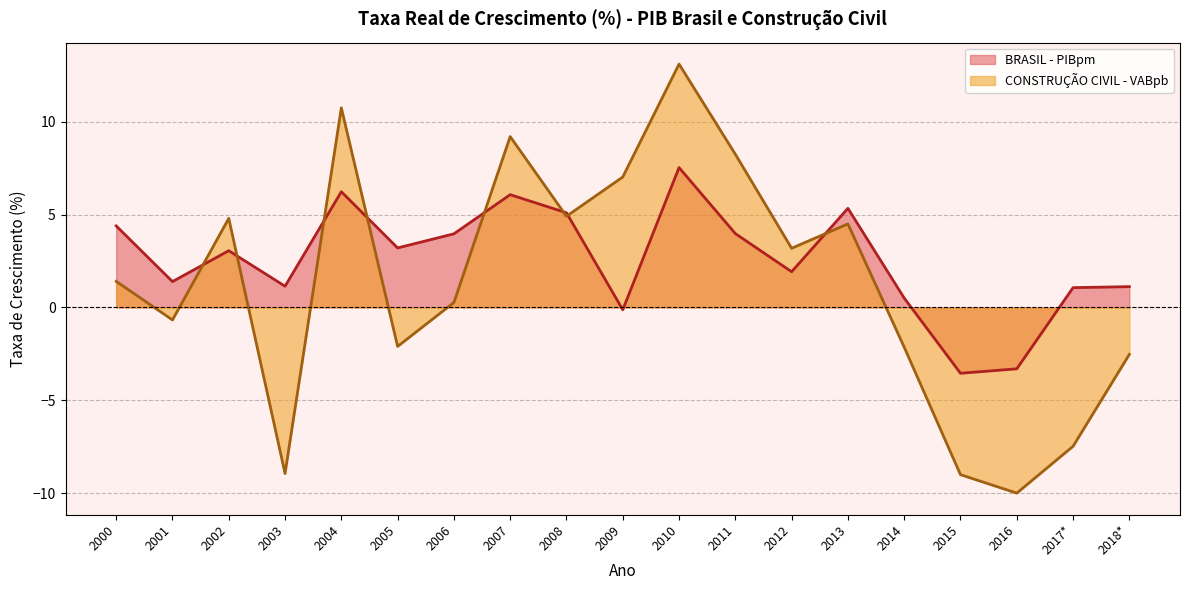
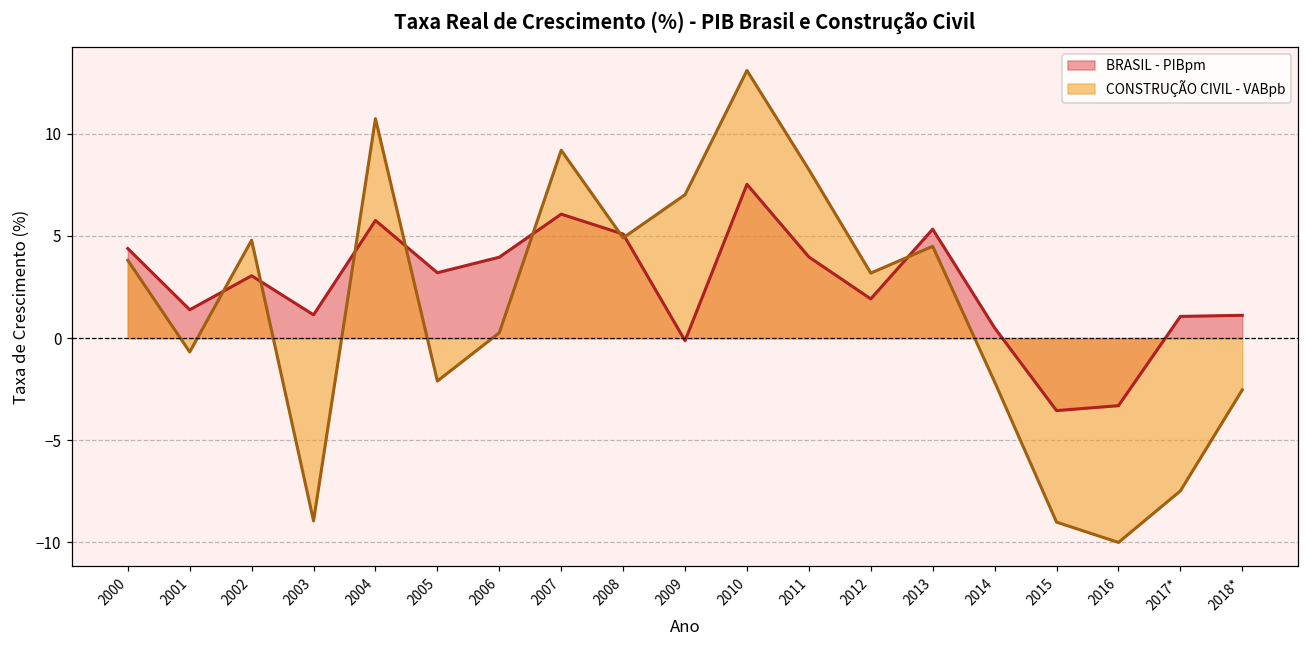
CONSTRUÇÃO CIVIL - VABpb, 2000: 1.4 -> 3.8
BRASIL - PIBpm, 2004: 6.2 -> 5.8
